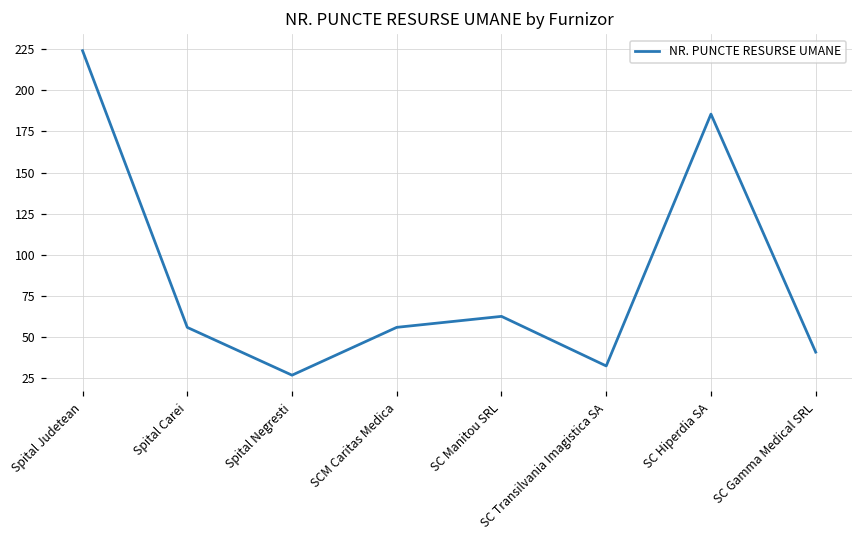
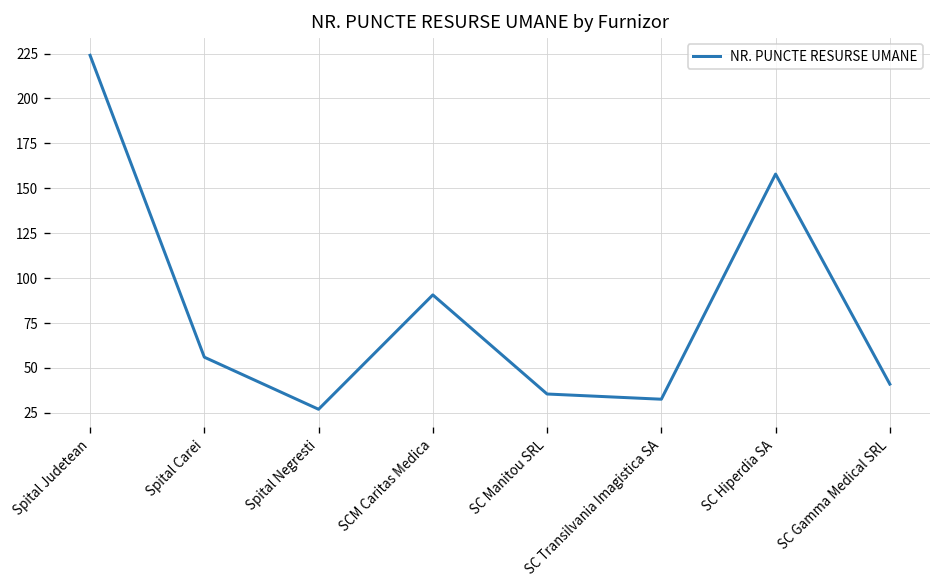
SCM Caritas Medica: 56 -> 91
SC Manitou SRL: 63 -> 36
SC Hiperdia SA: 186 -> 158
